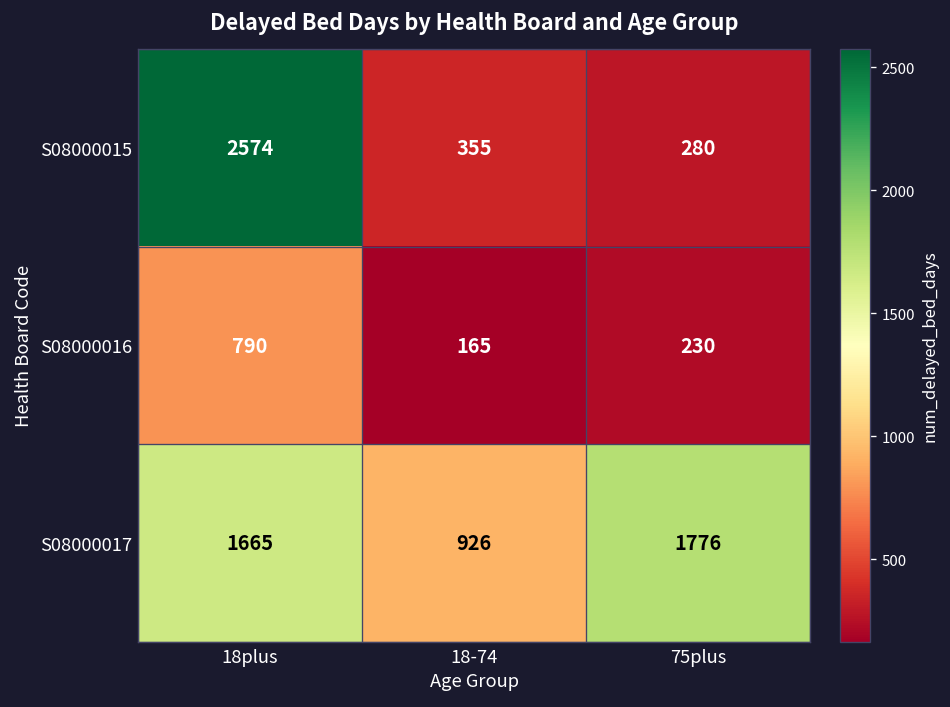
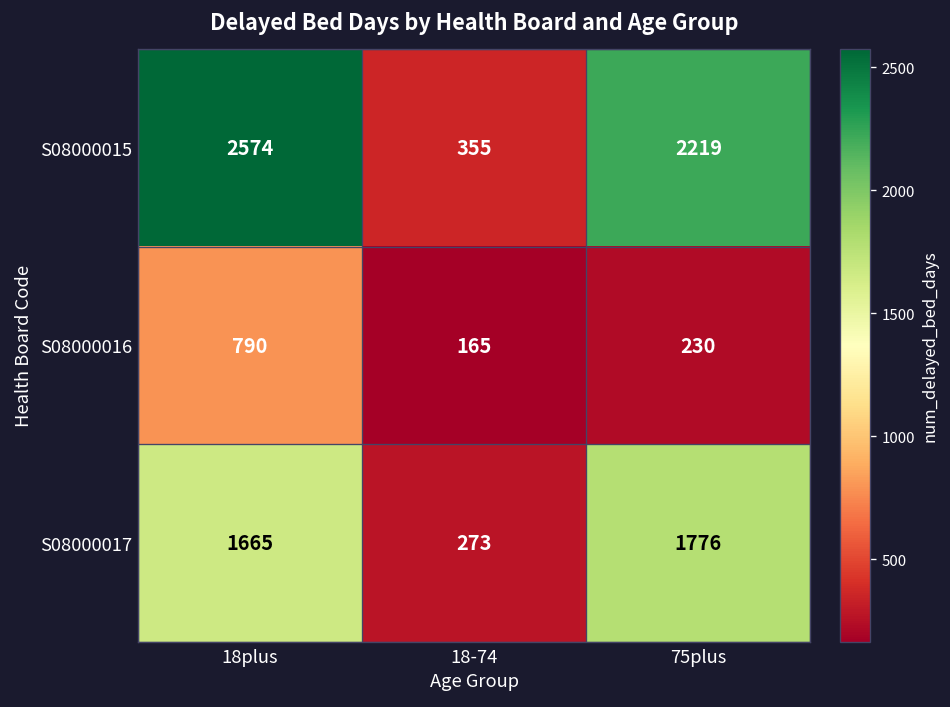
S08000015, 75plus: 280 -> 2219
S08000017, 18-74: 926 -> 273
